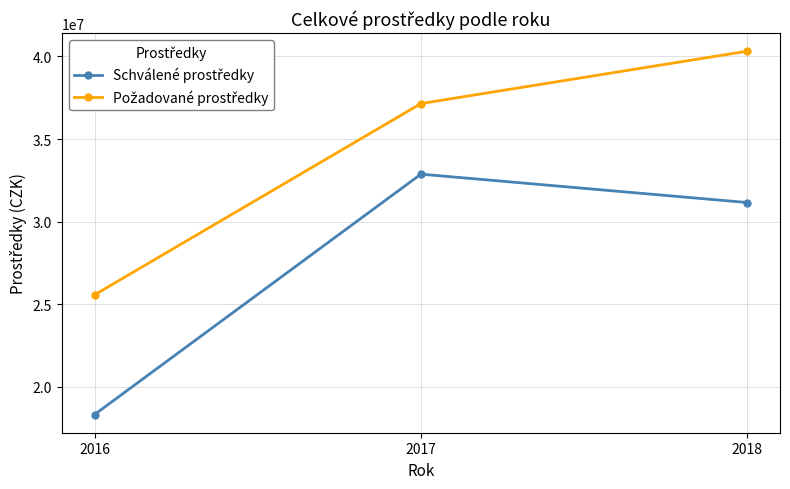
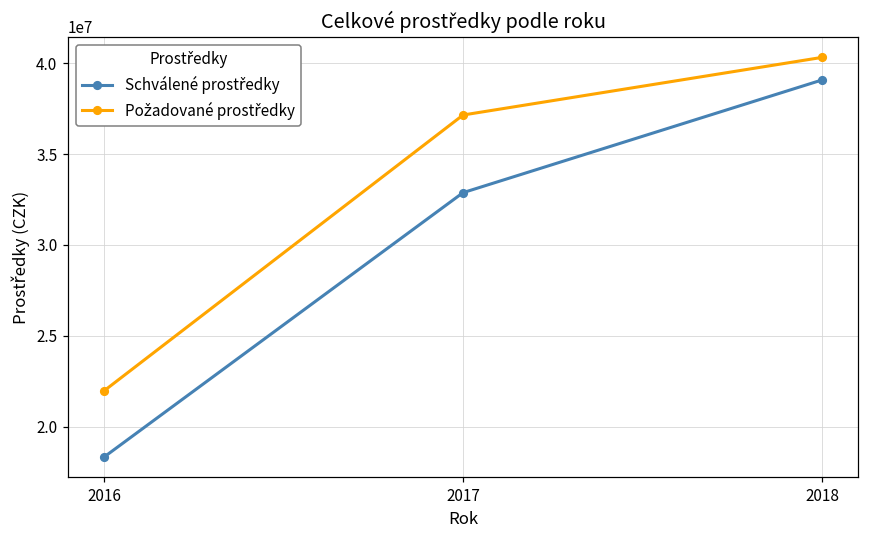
Požadované prostředky, 2016: 25600000 -> 22000000
Schválené prostředky, 2018: 31200000 -> 39100000
